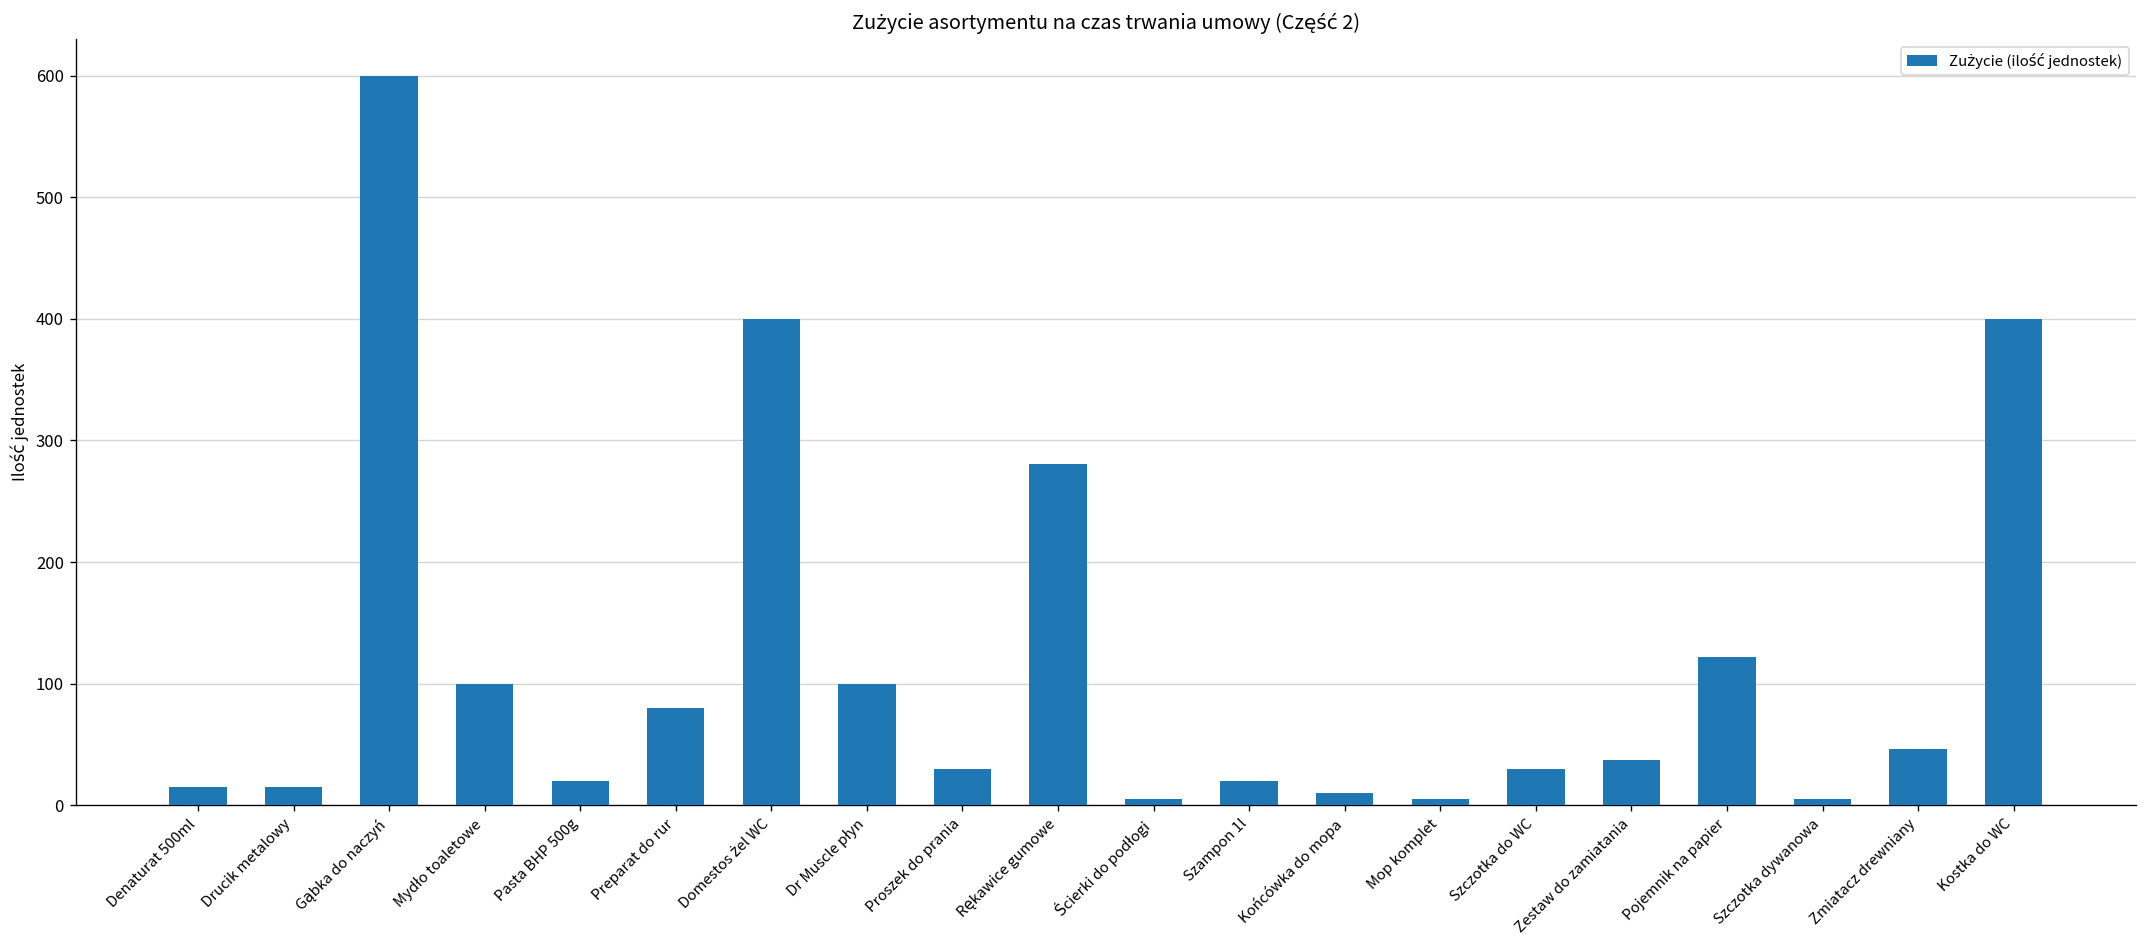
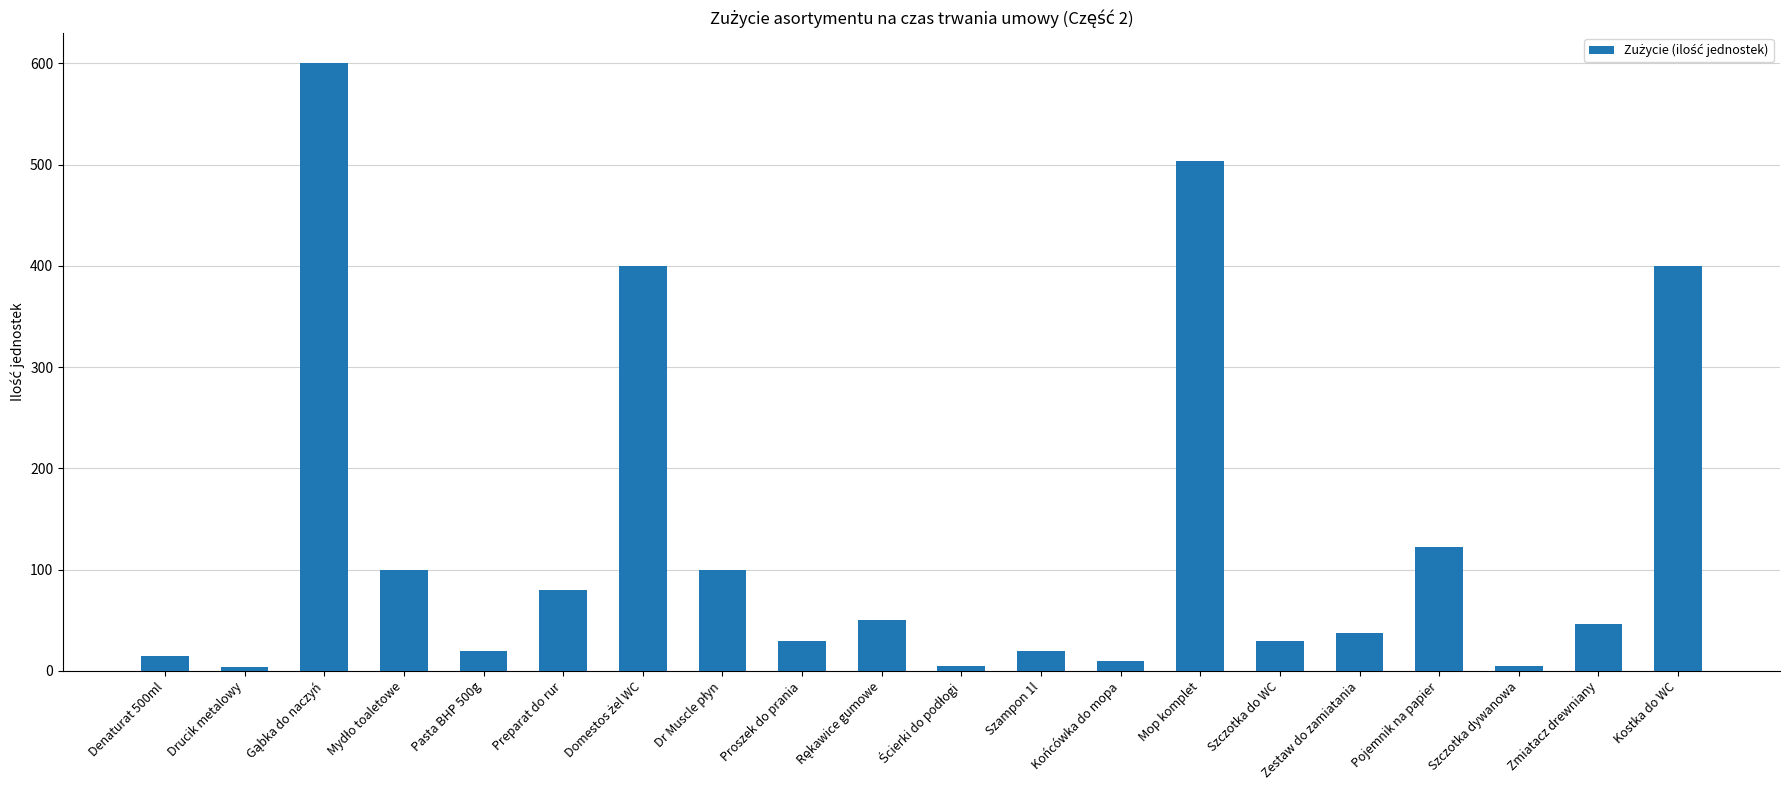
Drucik metalowy: 15 -> 4
Rękawice gumowe: 281 -> 50
Mop komplet: 5 -> 503
